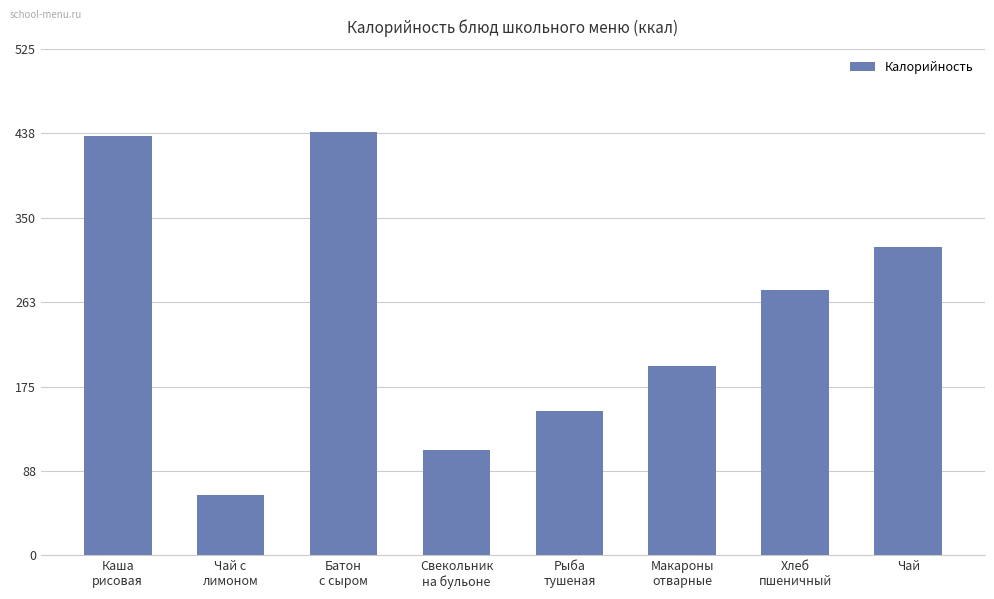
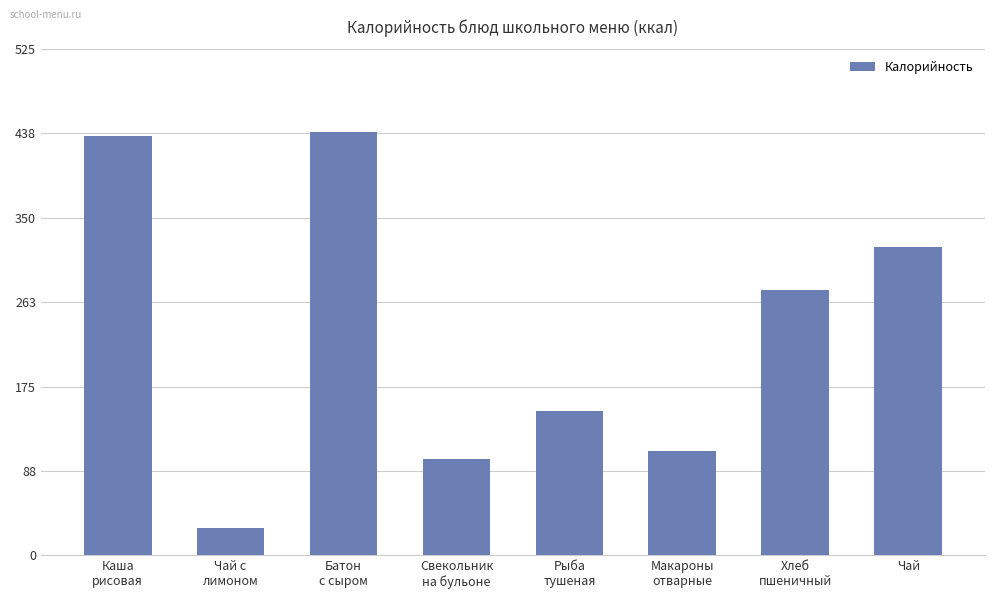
Чай с лимоном: 60 -> 30
Свекольник на бульоне: 110 -> 100
Макароны отварные: 200 -> 110
